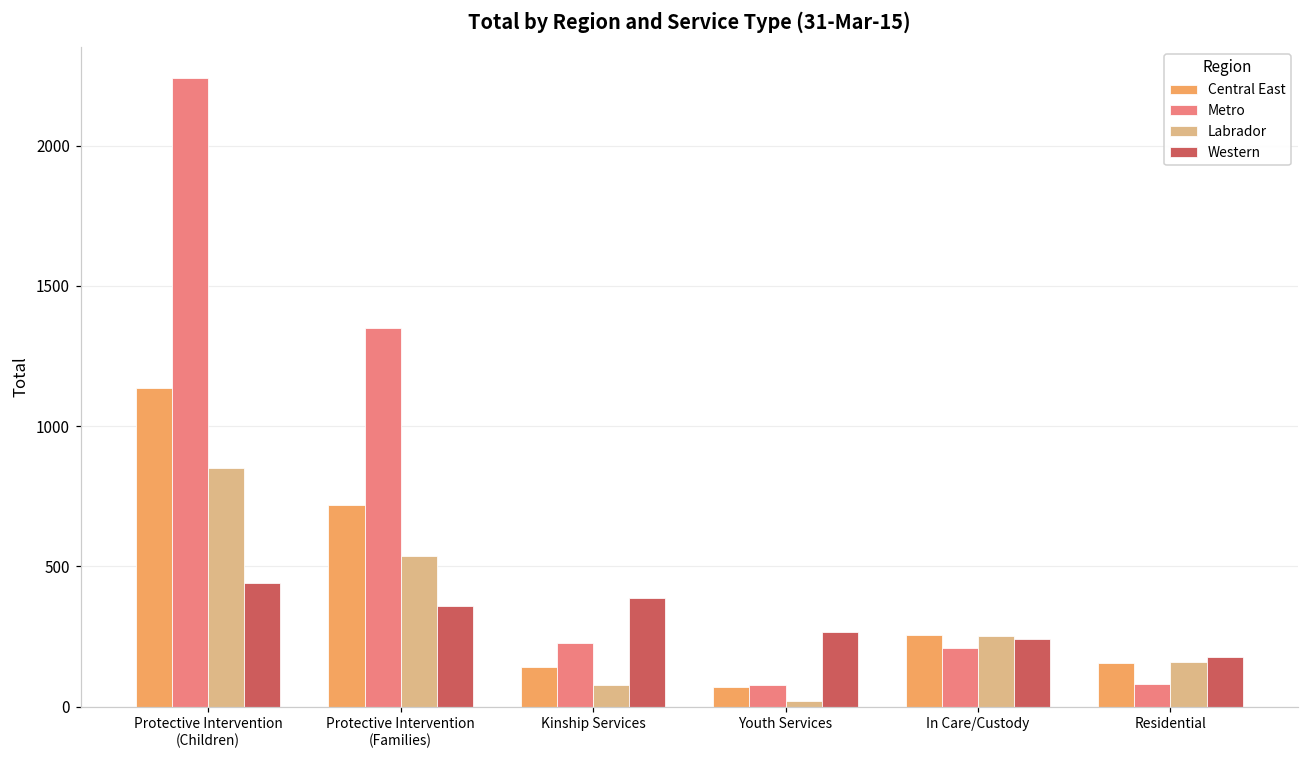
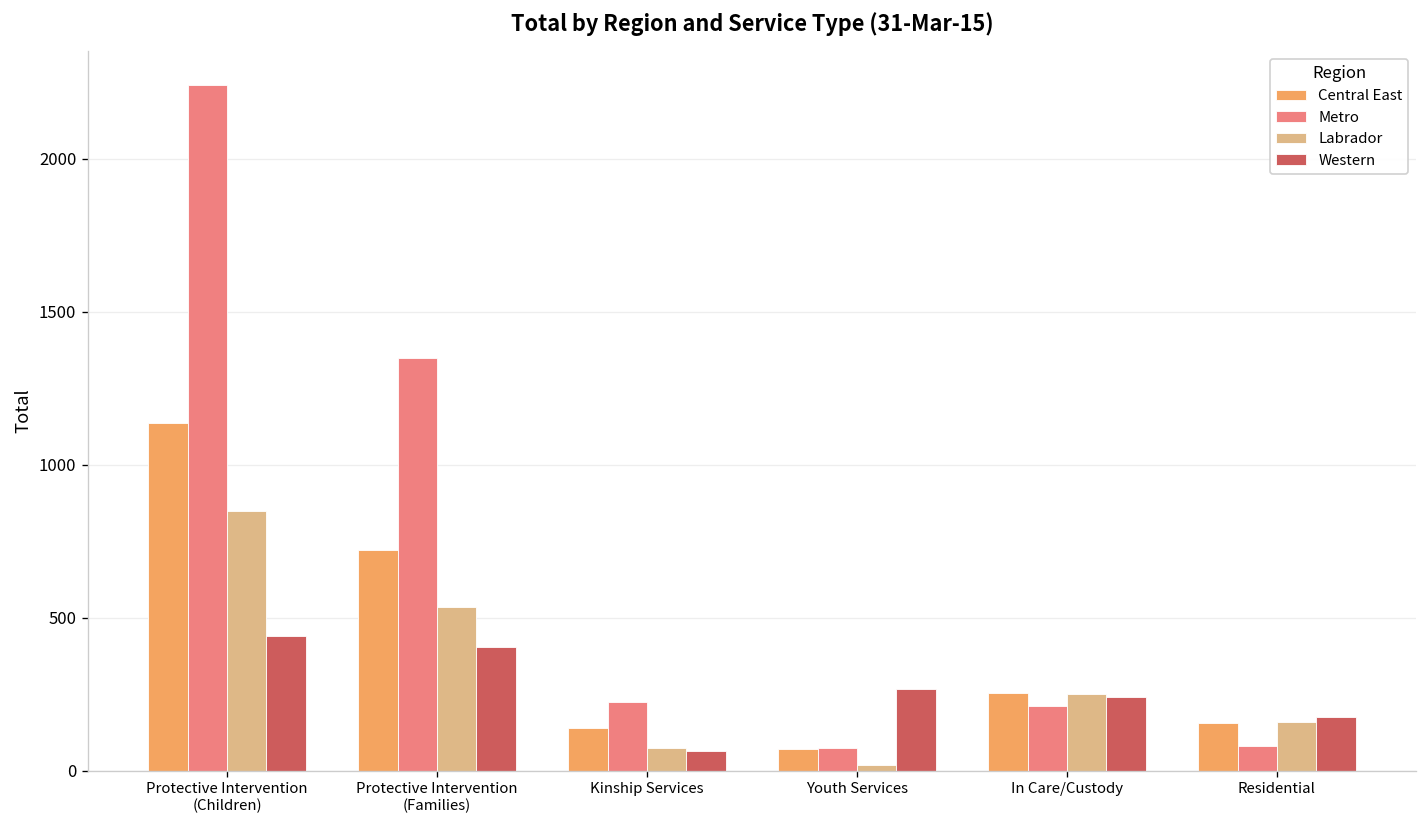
Western, Protective Intervention (Families): 360 -> 410
Western, Kinship Services: 390 -> 70
